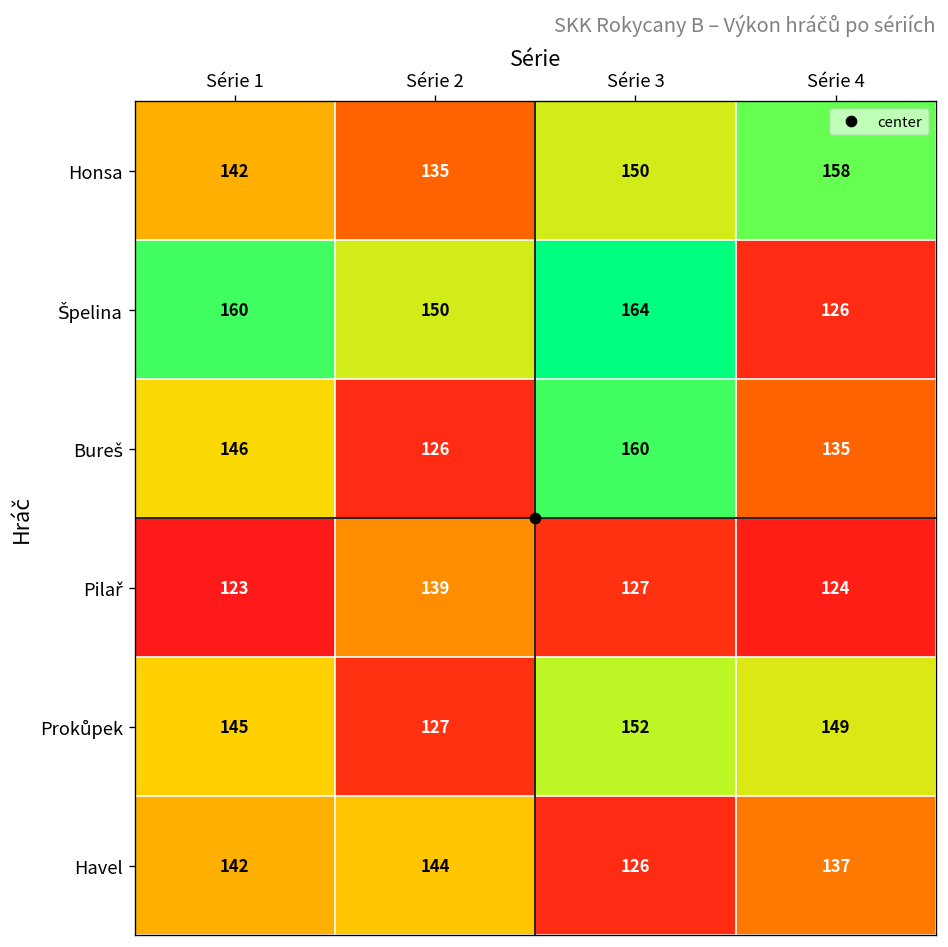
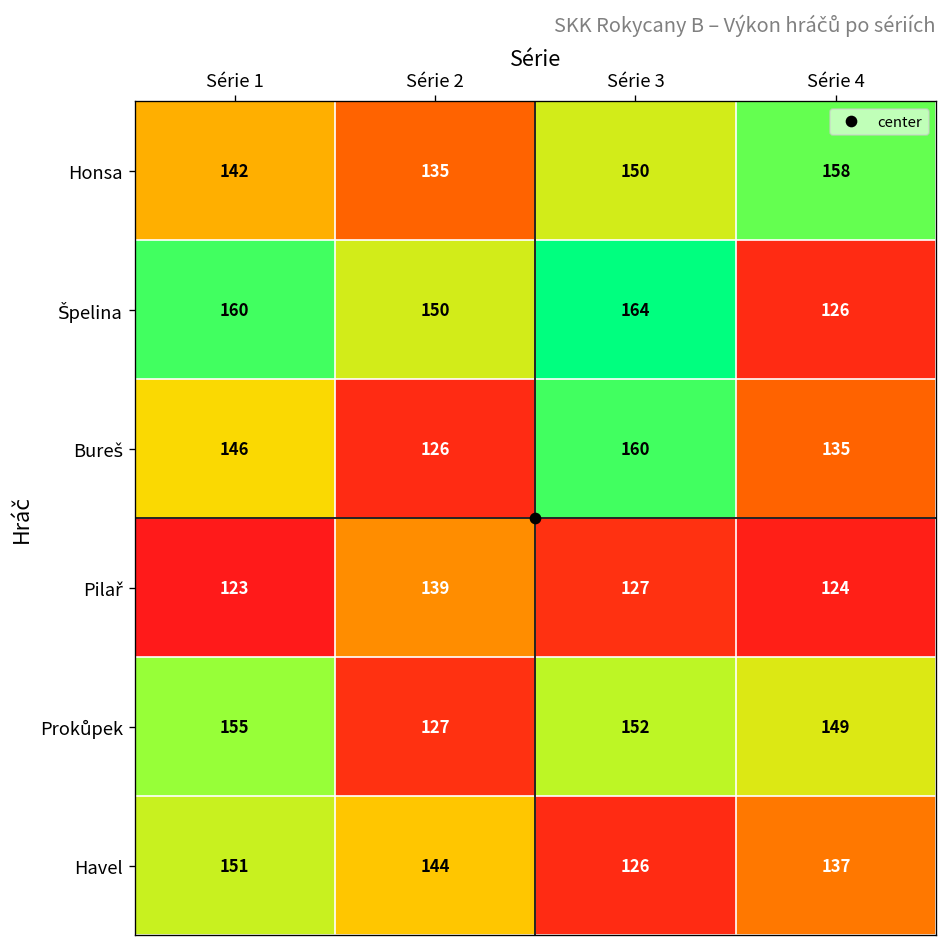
Prokůpek, Série 1: 145 -> 155
Havel, Série 1: 142 -> 151
